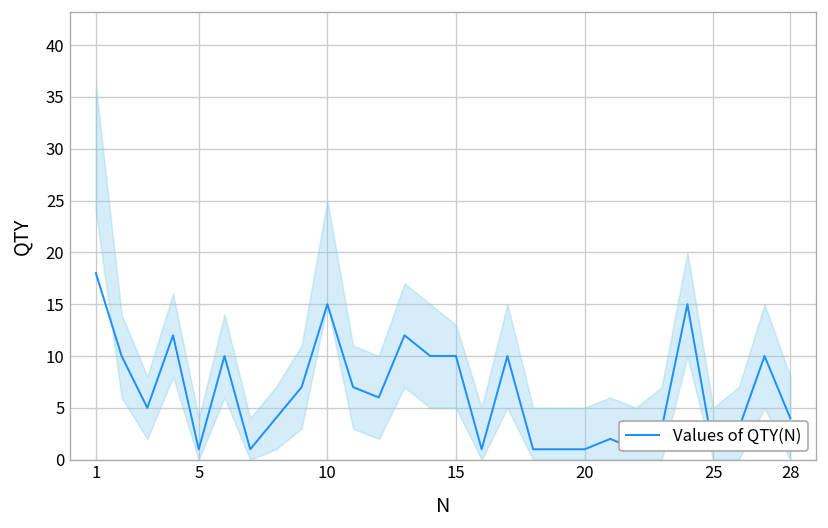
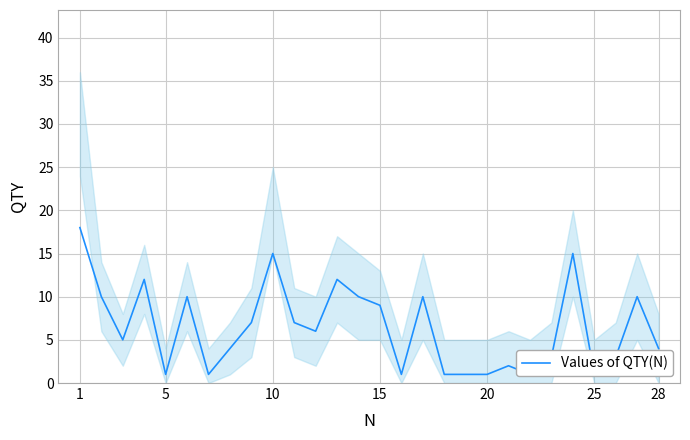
Values of QTY(N), 15: 10 -> 9
